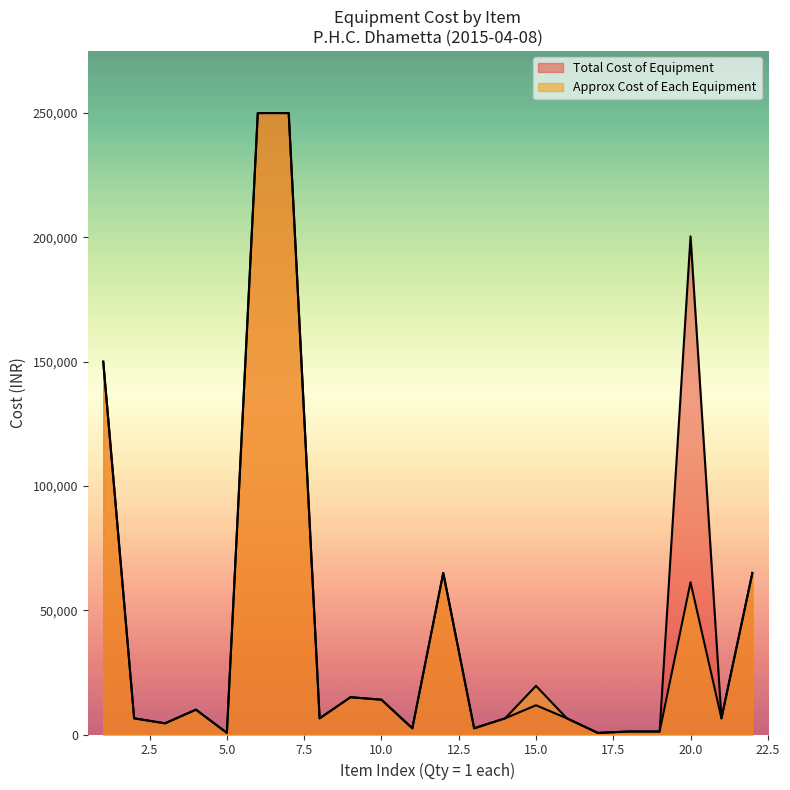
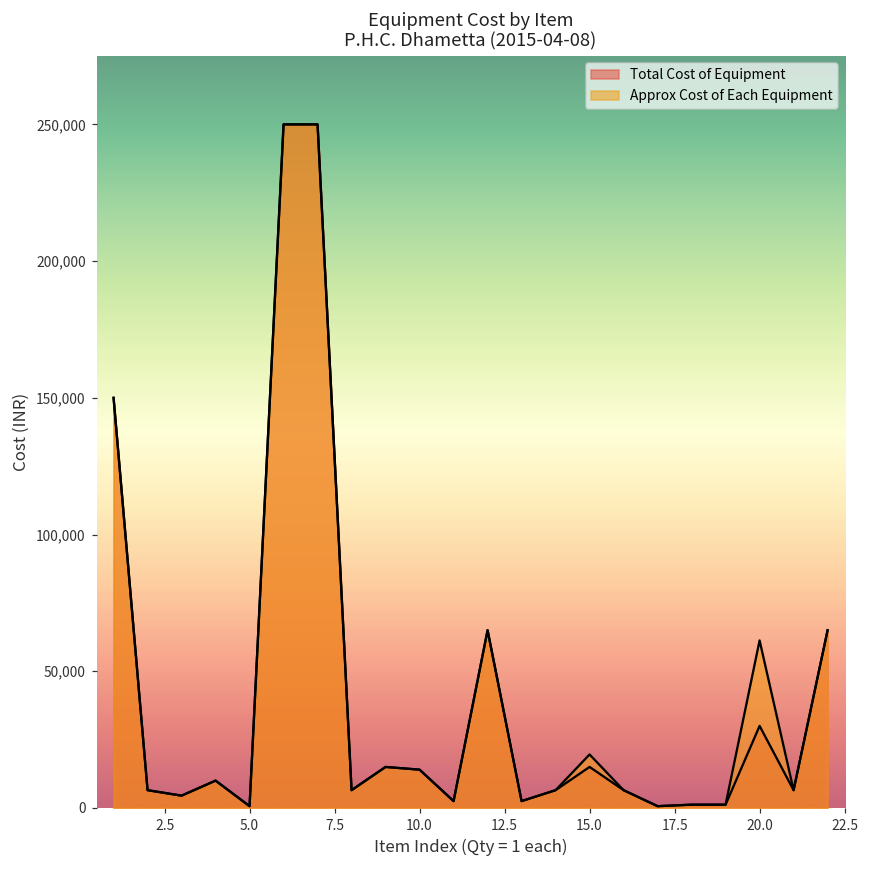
Total Cost of Equipment, 15.0: 12,000 -> 15,000
Total Cost of Equipment, 20.0: 200,000 -> 30,000
